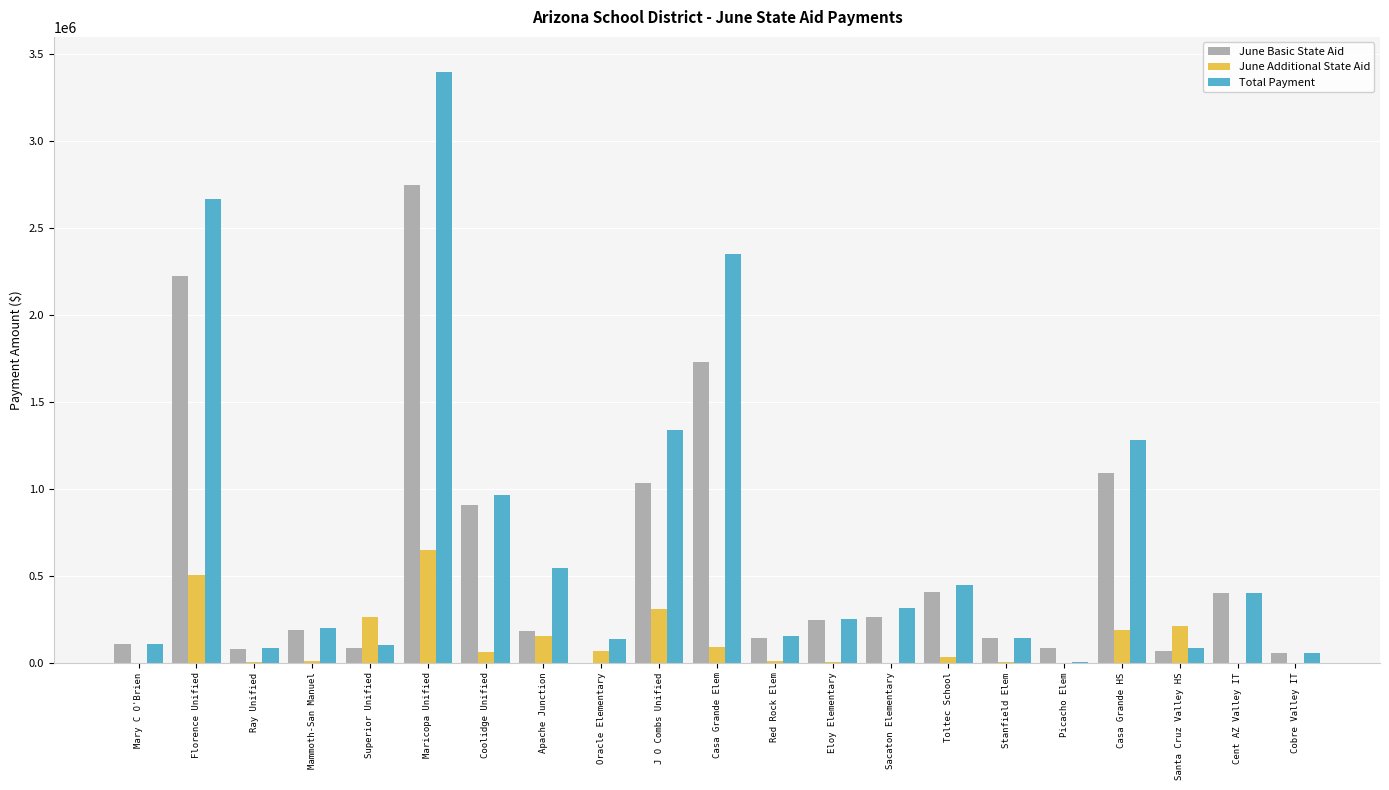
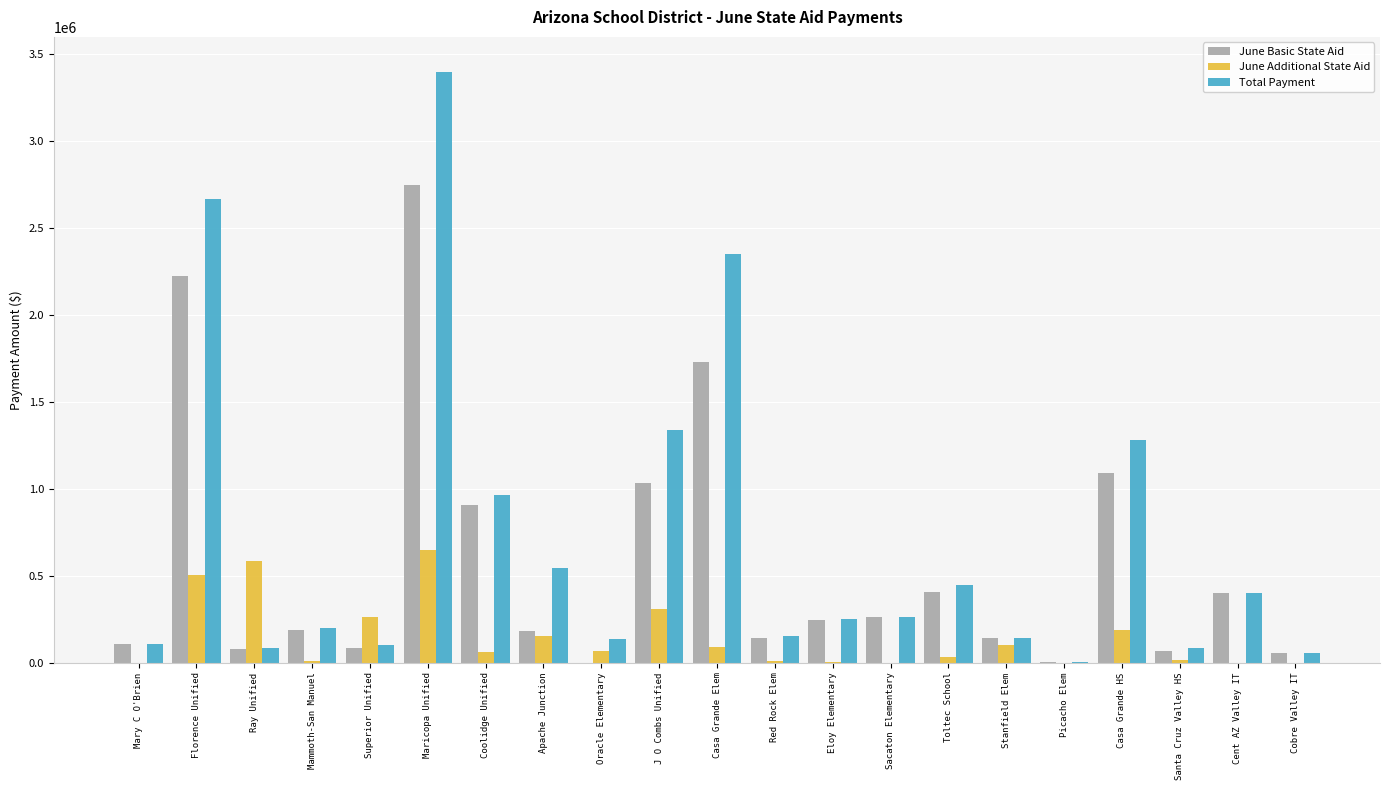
June Additional State Aid, Ray Unified: 10000 -> 590000
Total Payment, Sacaton Elementary: 310000 -> 260000
June Additional State Aid, Stanfield Elem: 0 -> 100000
June Basic State Aid, Picacho Elem: 80000 -> 10000
June Additional State Aid, Santa Cruz Valley HS: 210000 -> 20000
